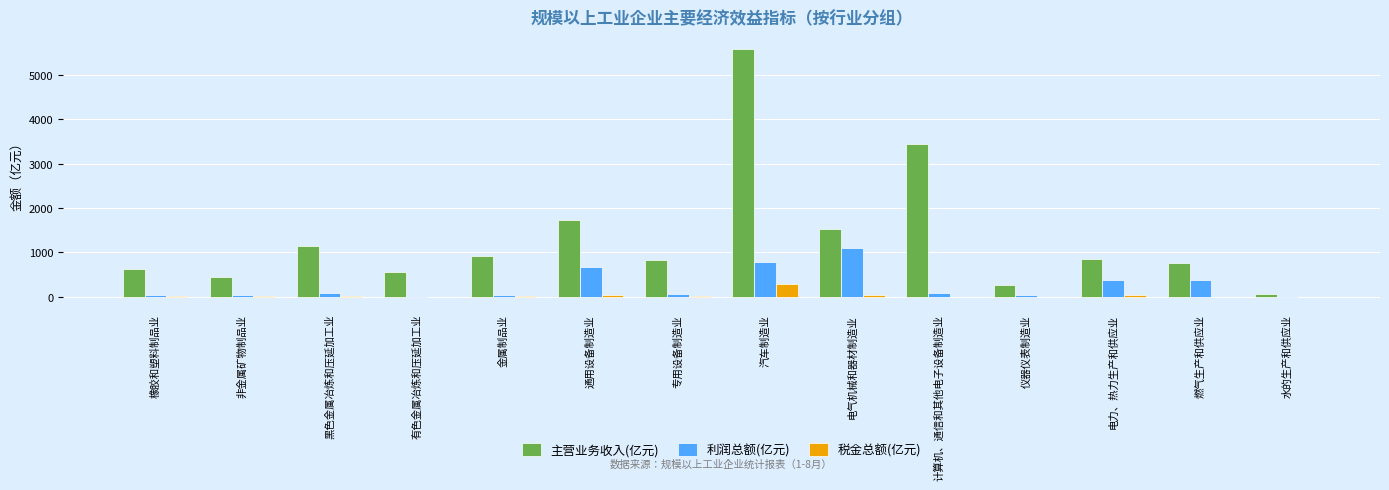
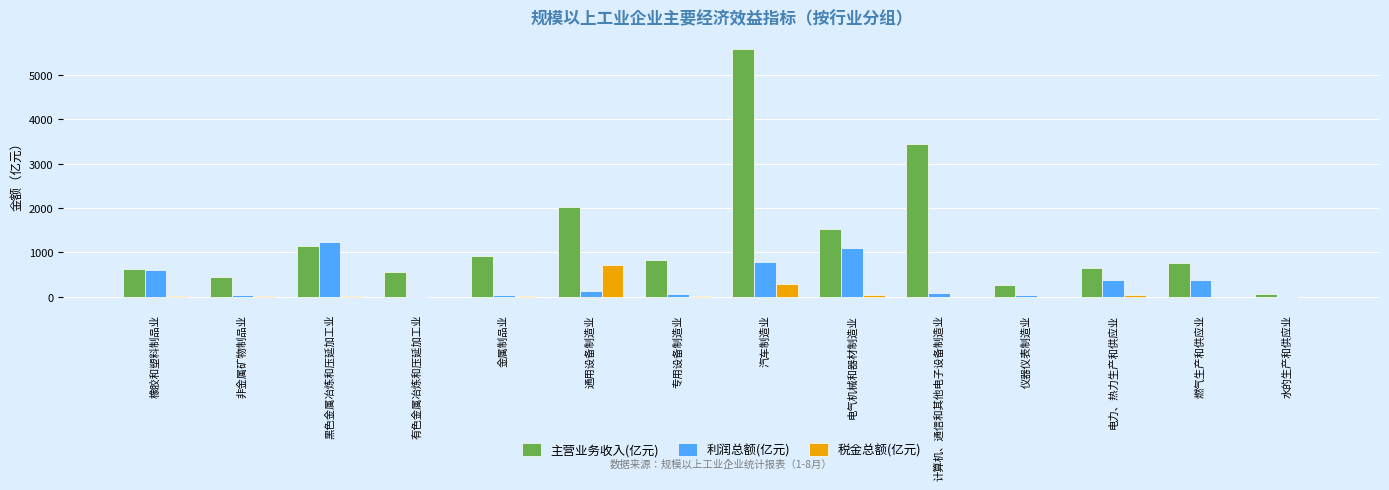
利润总额(亿元), 橡胶和塑料制品业: 0 -> 600
利润总额(亿元), 黑色金属冶炼和压延加工业: 100 -> 1200
主营业务收入(亿元), 通用设备制造业: 1700 -> 2000
利润总额(亿元), 通用设备制造业: 700 -> 100
税金总额(亿元), 通用设备制造业: 0 -> 700
主营业务收入(亿元), 电力、热力生产和供应业: 800 -> 700
